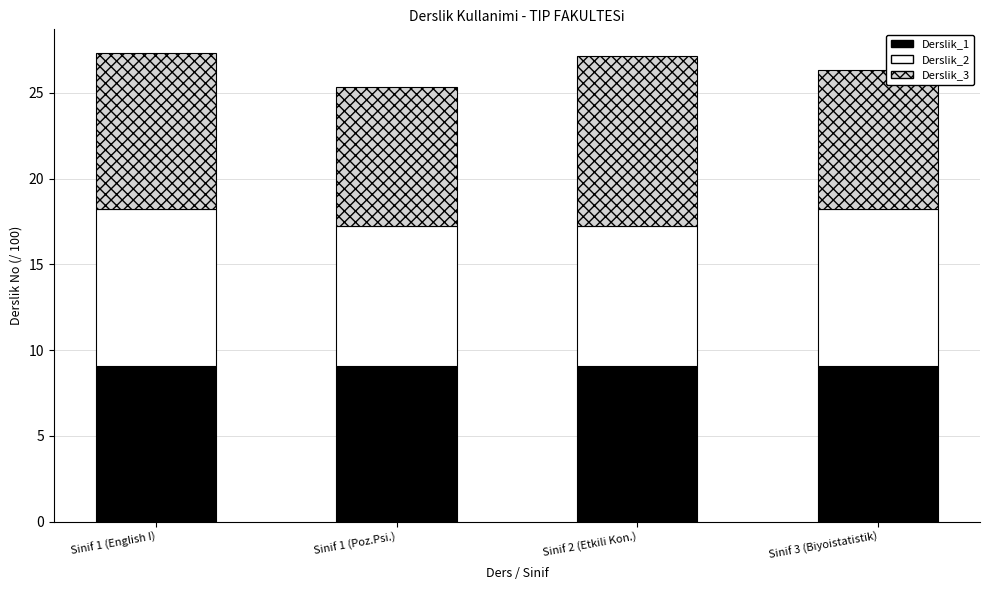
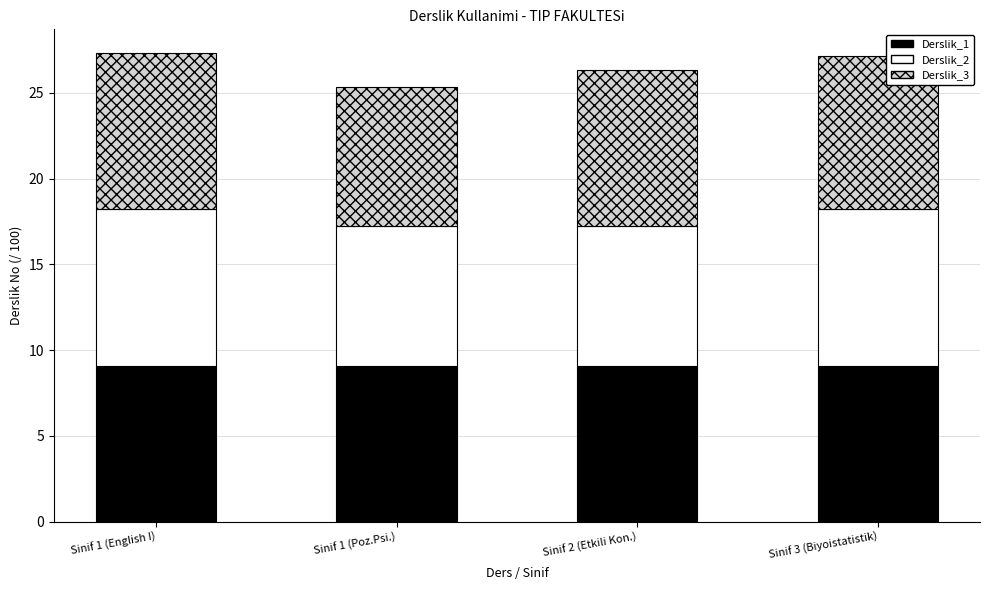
Derslik_3, Sinif 2 (Etkili Kon.): 9.9 -> 9.1
Derslik_3, Sinif 3 (Biyoistatistik): 8.1 -> 9.0
